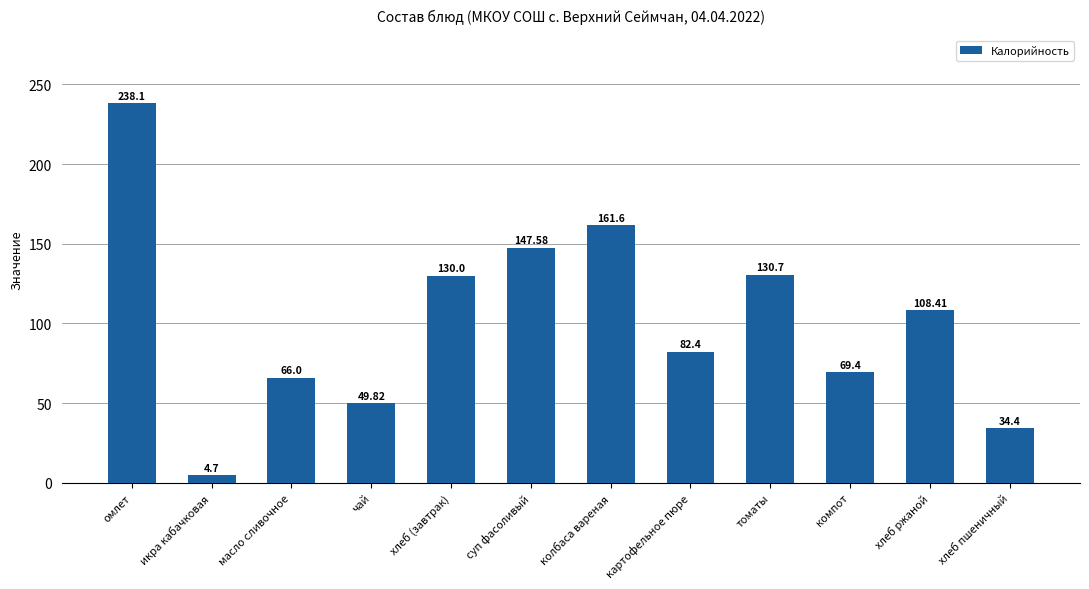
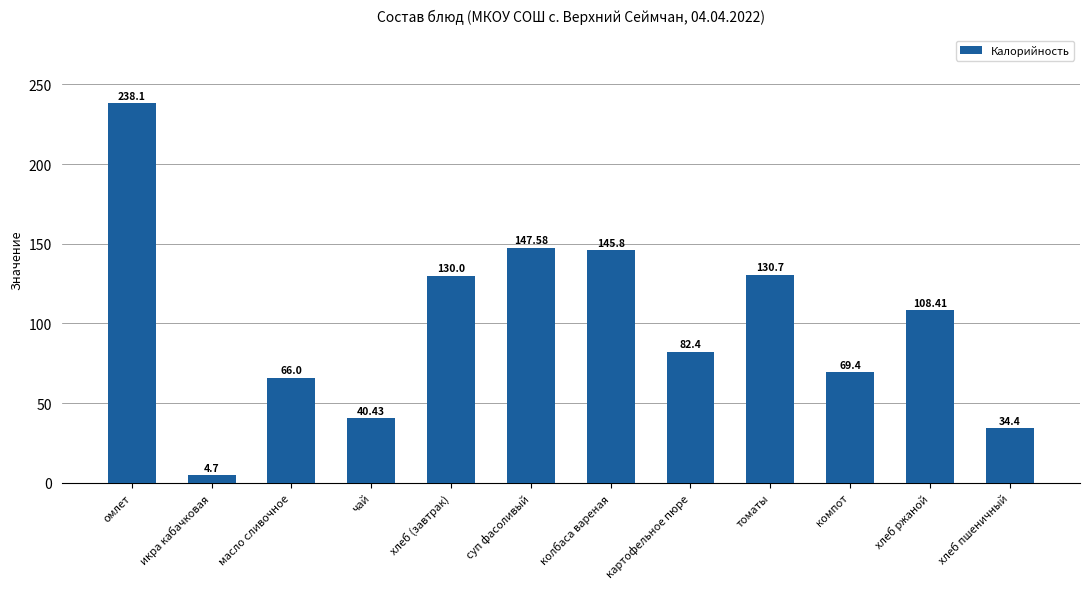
чай: 49.82 -> 40.43
колбаса вареная: 161.6 -> 145.8
